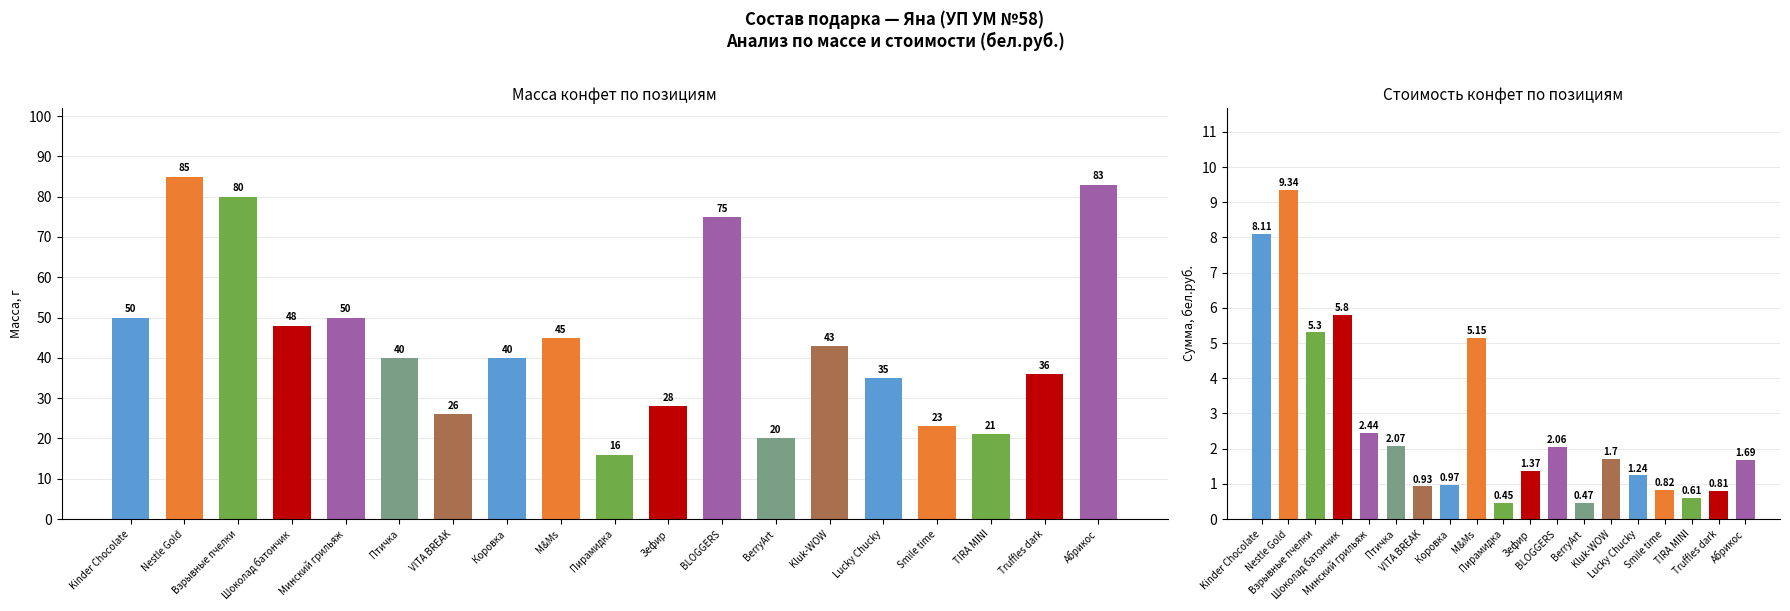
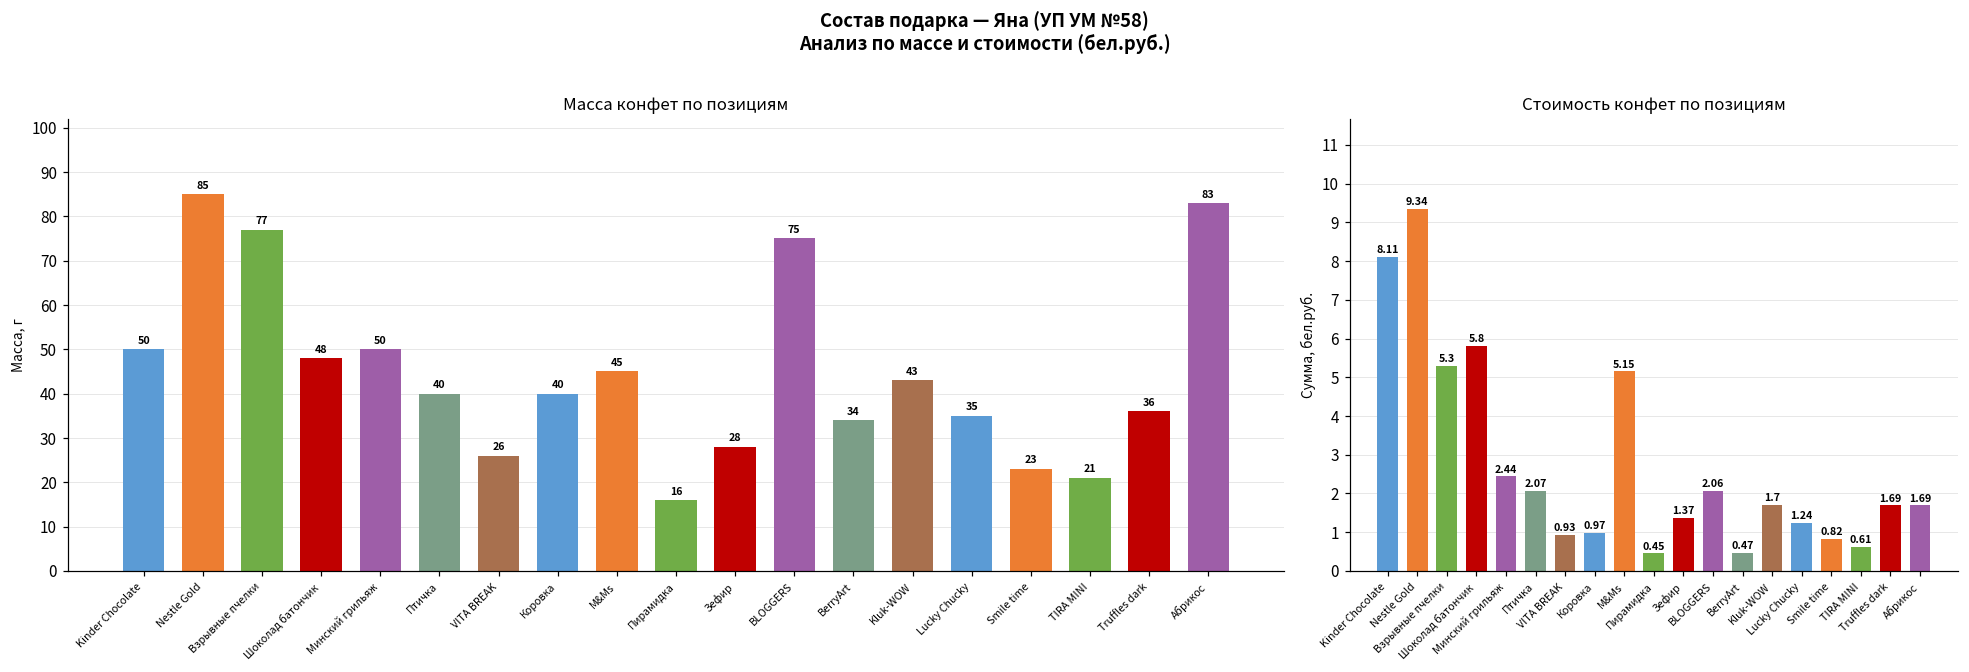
Масса конфет по позициям, Взрывные пчелки: 80 -> 77
Масса конфет по позициям, BerryArt: 20 -> 34
Стоимость конфет по позициям, Truffles dark: 0.81 -> 1.69
